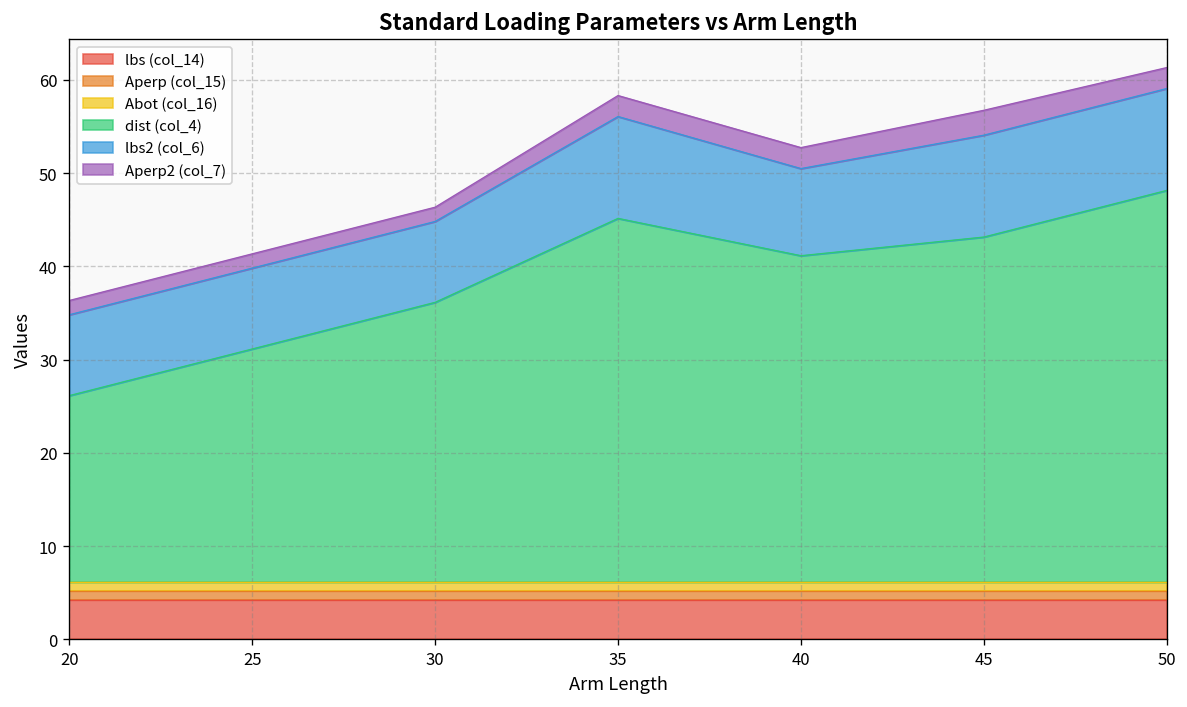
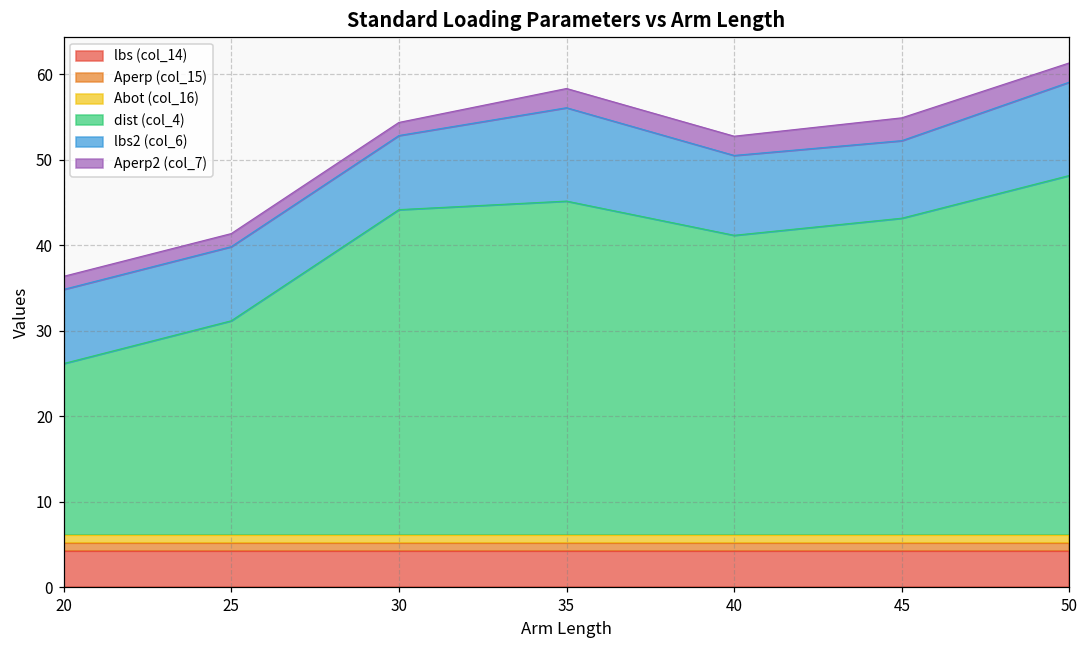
dist (col_4), 30: 36 -> 44
lbs2 (col_6), 45: 11 -> 9
